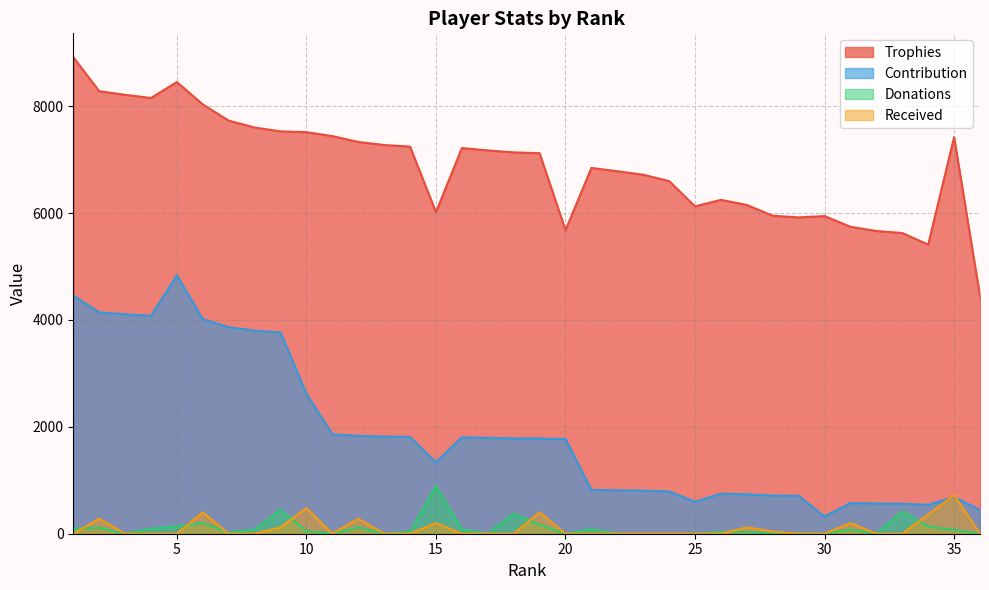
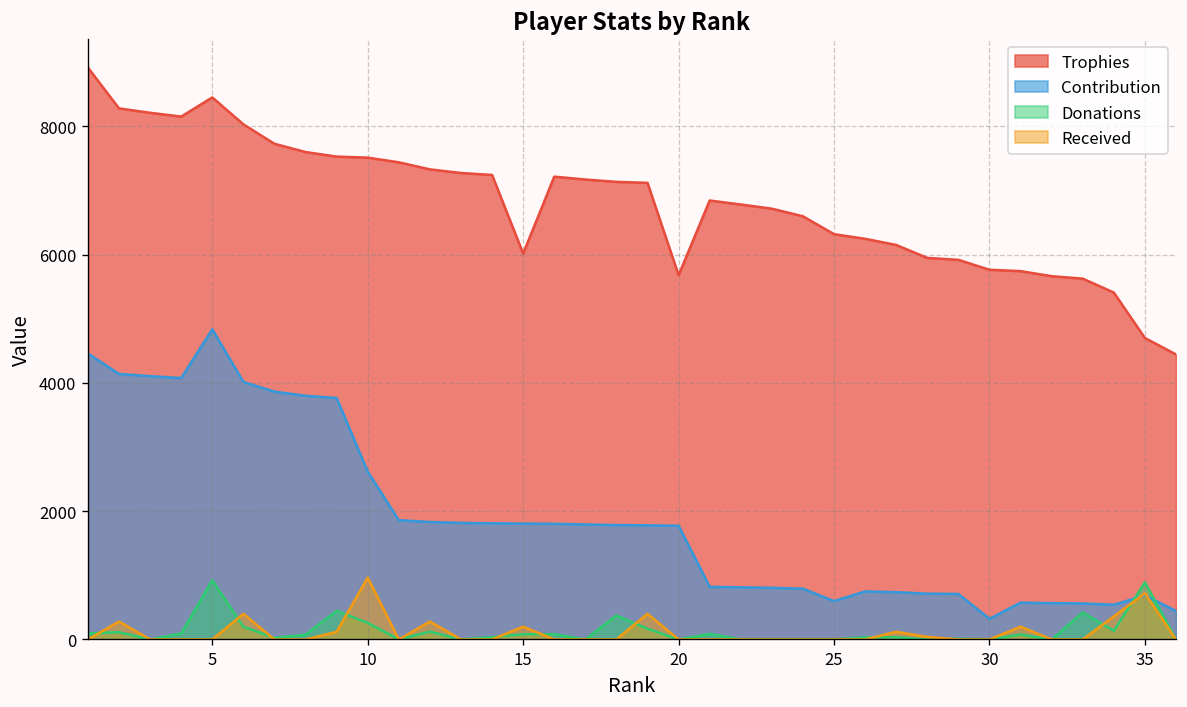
Donations, 5: 100 -> 900
Donations, 10: 0 -> 300
Received, 10: 500 -> 1000
Contribution, 15: 1300 -> 1800
Donations, 15: 900 -> 100
Trophies, 25: 6100 -> 6300
Trophies, 30: 5900 -> 5800
Trophies, 35: 7400 -> 4700
Donations, 35: 100 -> 900
